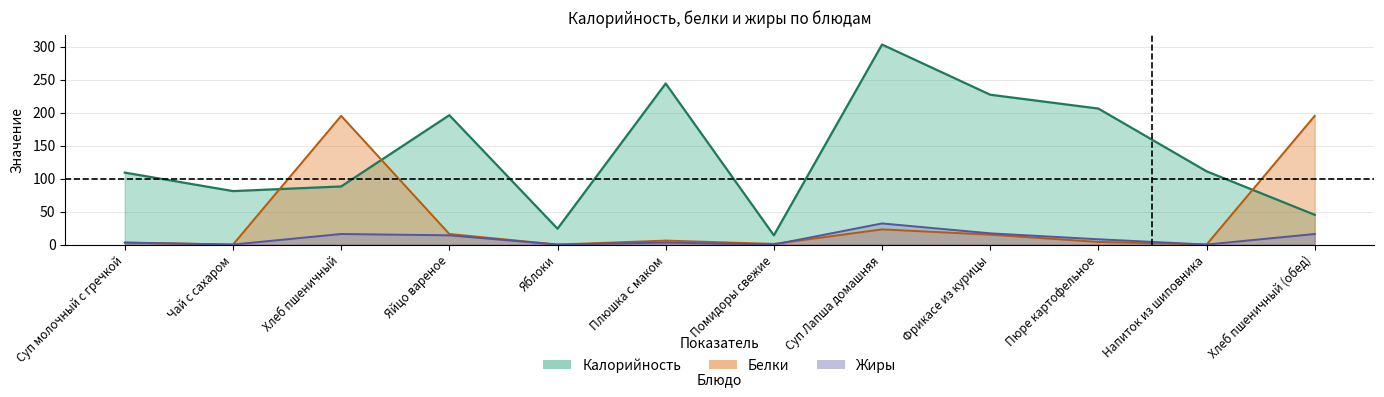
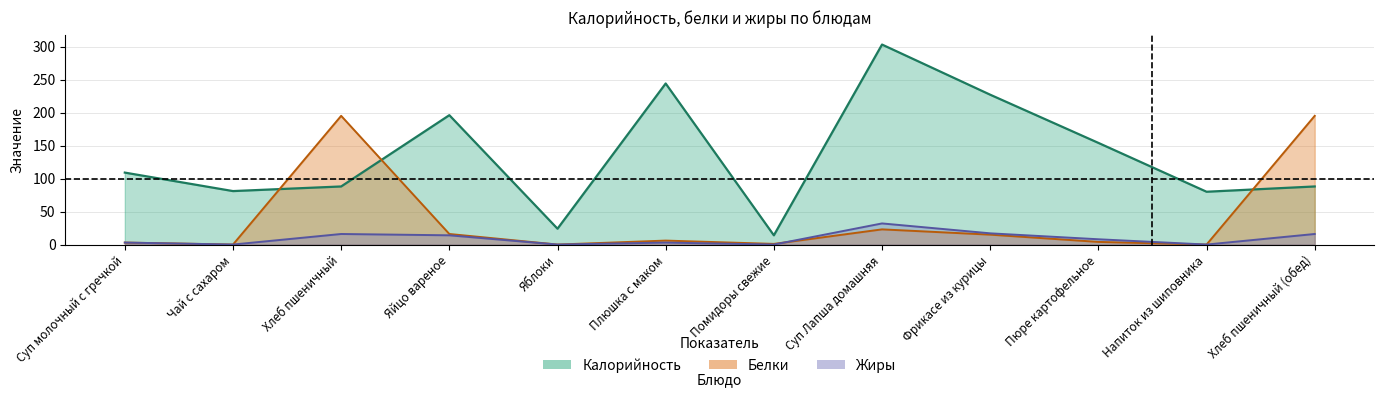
Калорийность, Пюре картофельное: 210 -> 150
Калорийность, Напиток из шиповника: 110 -> 80
Калорийность, Хлеб пшеничный (обед): 50 -> 90
